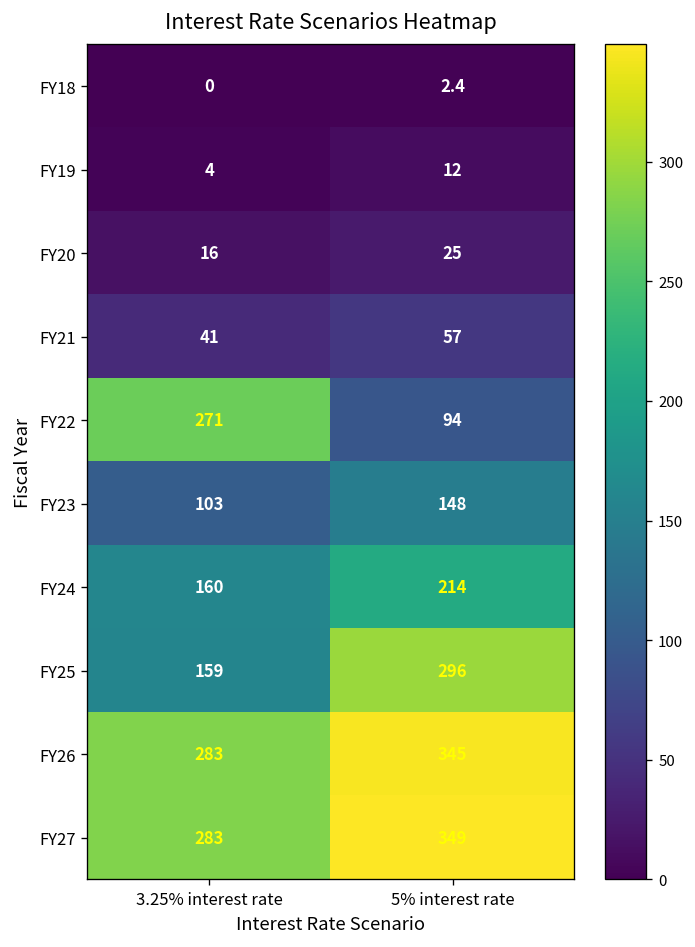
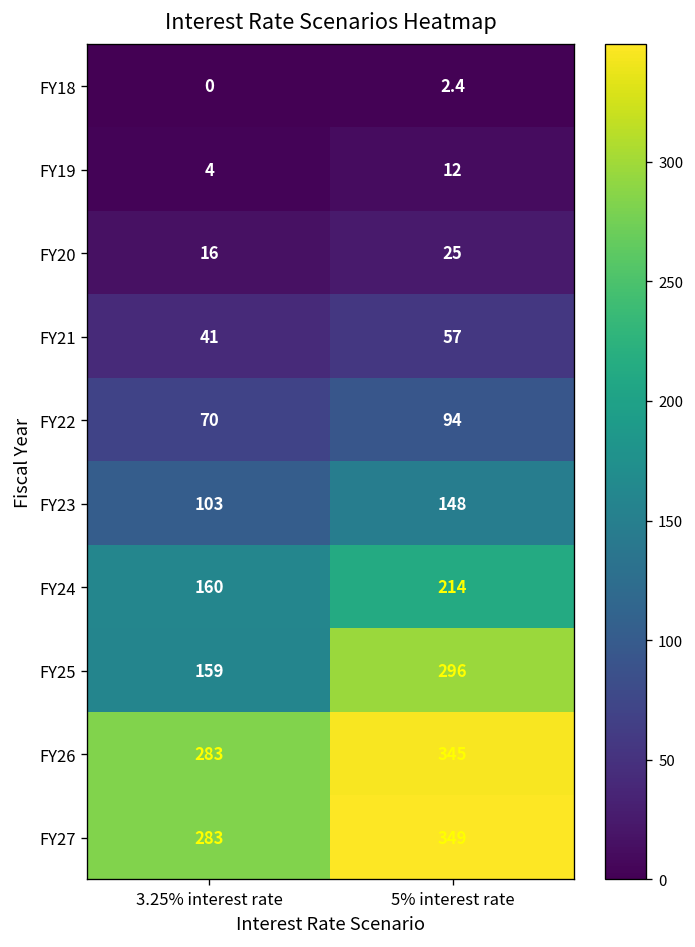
FY22, 3.25% interest rate: 271 -> 70
